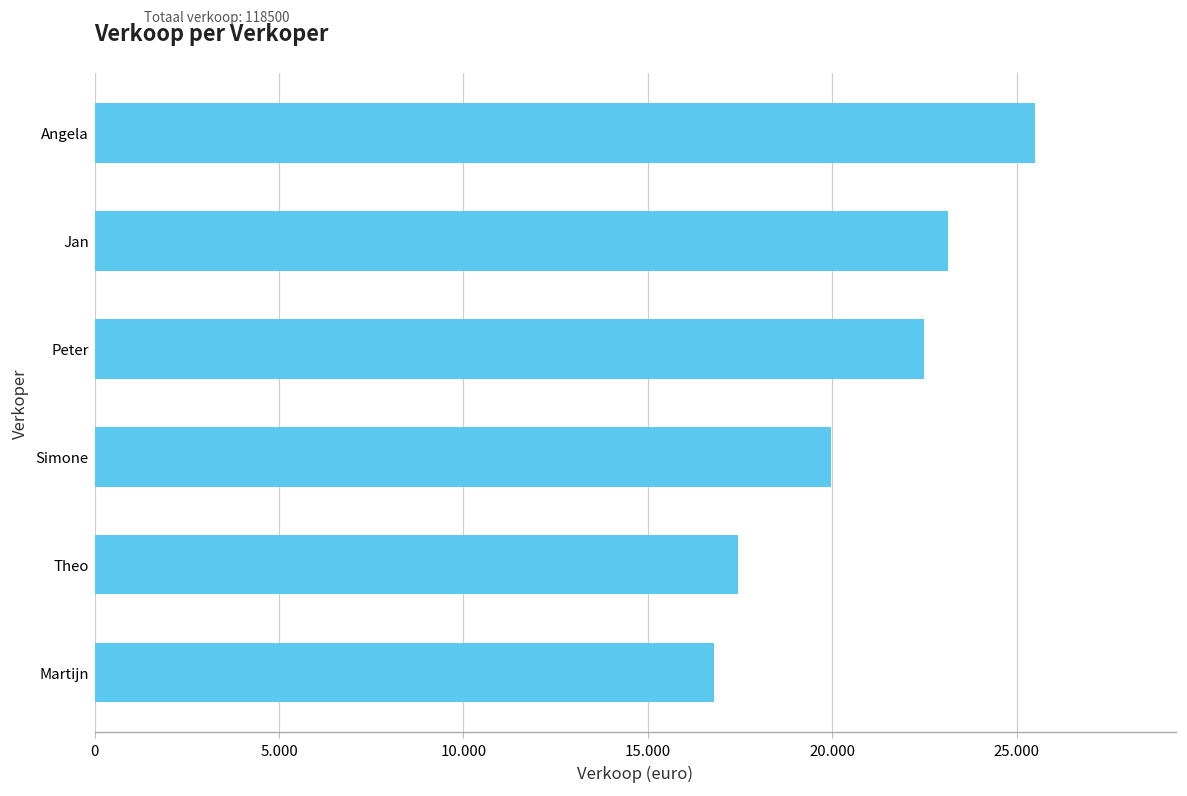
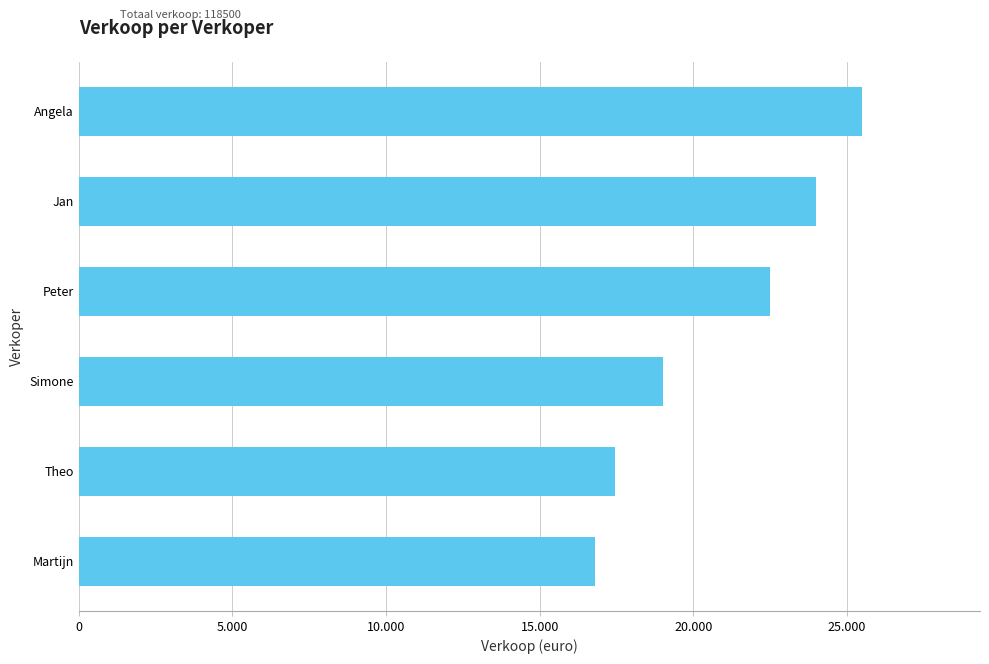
Jan: 23.1 -> 24.0
Simone: 20.0 -> 19.0
